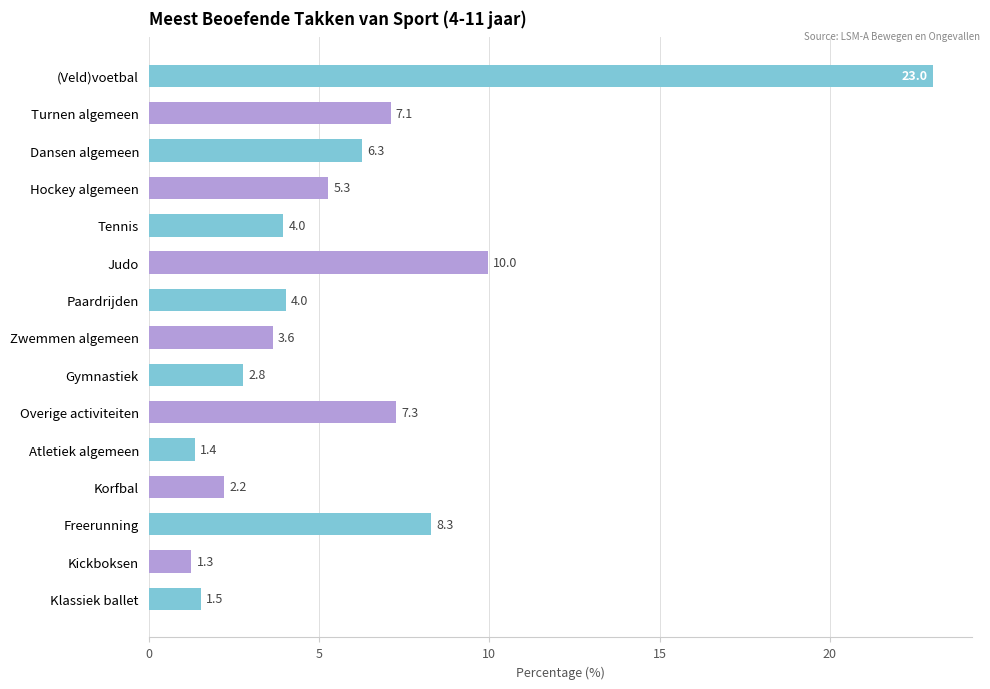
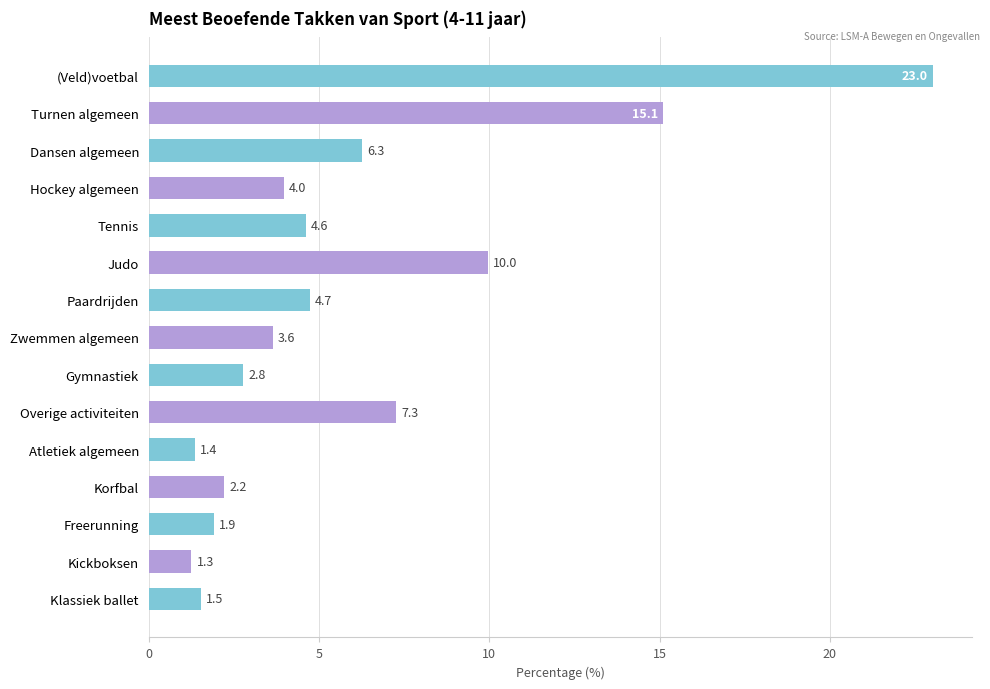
Turnen algemeen: 7.1 -> 15.1
Hockey algemeen: 5.3 -> 4.0
Tennis: 4.0 -> 4.6
Paardrijden: 4.0 -> 4.7
Freerunning: 8.3 -> 1.9
